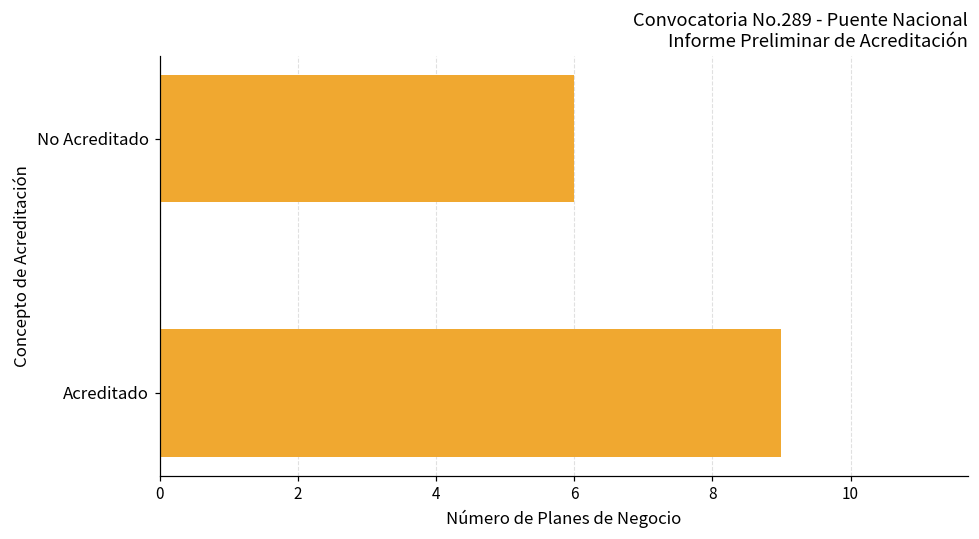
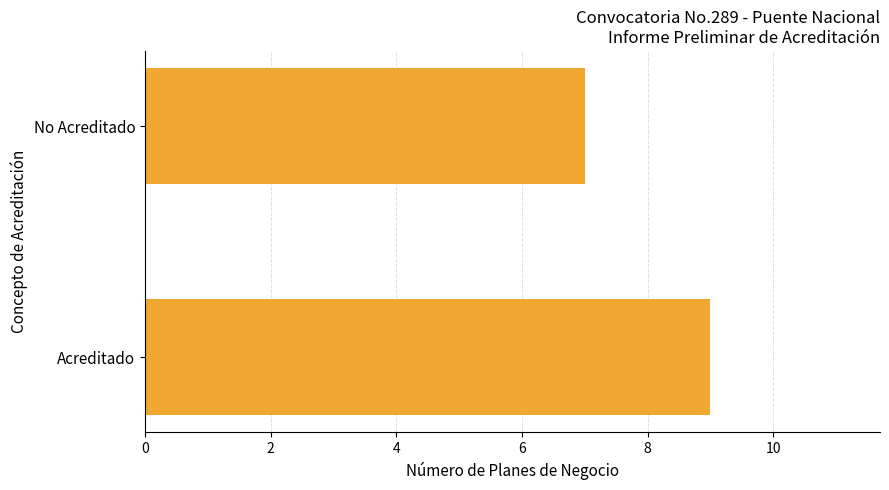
No Acreditado: 6 -> 7
